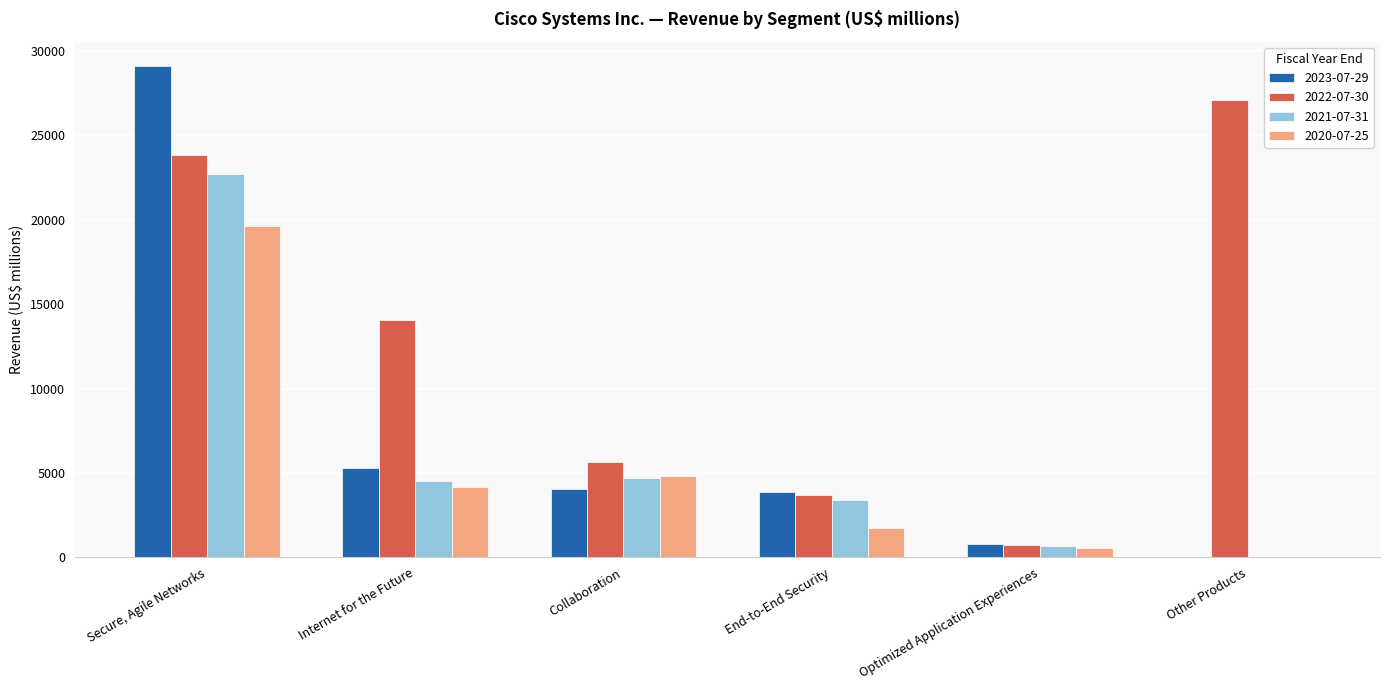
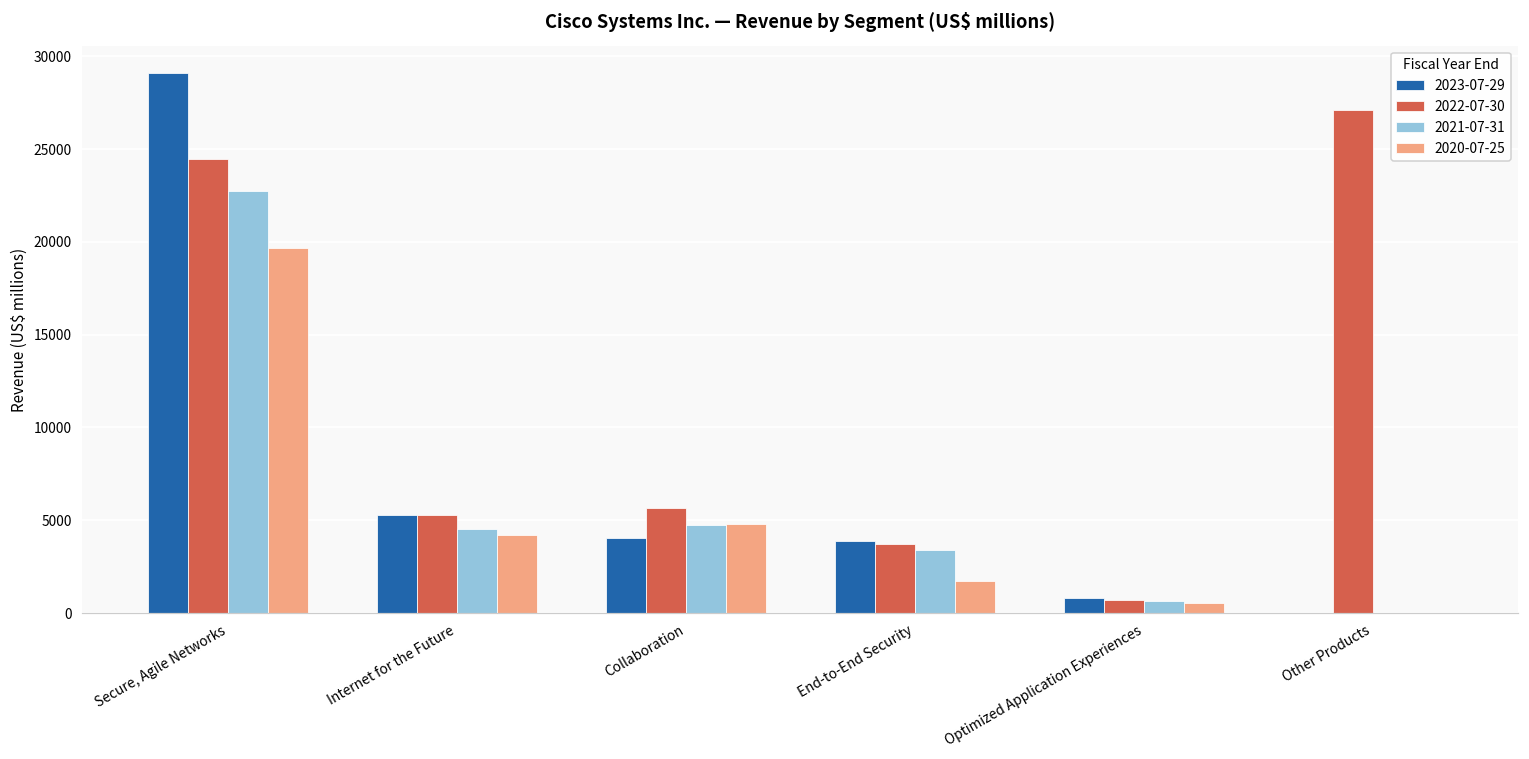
2022-07-30, Secure, Agile Networks: 23800 -> 24500
2022-07-30, Internet for the Future: 14100 -> 5300
